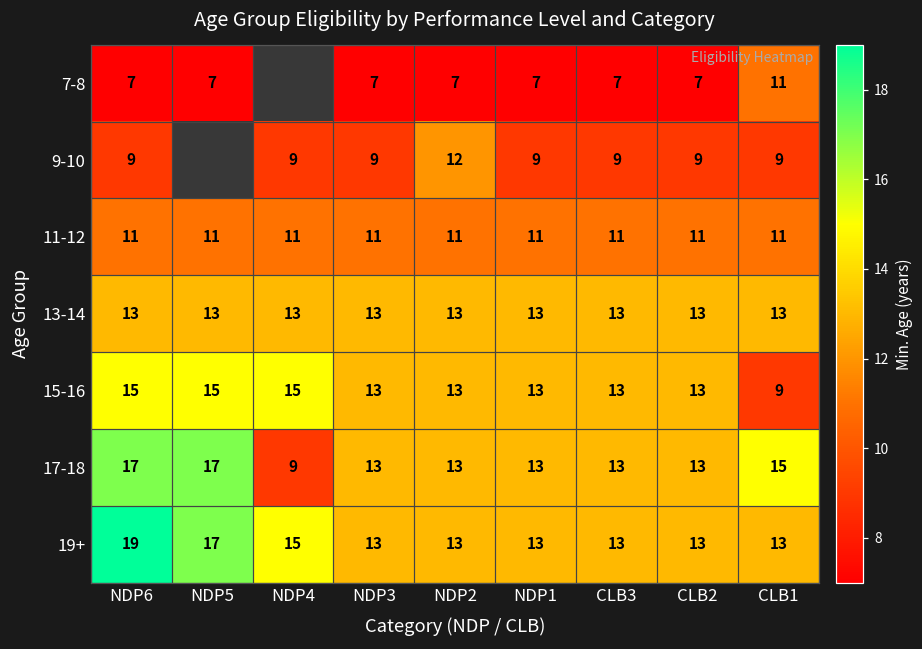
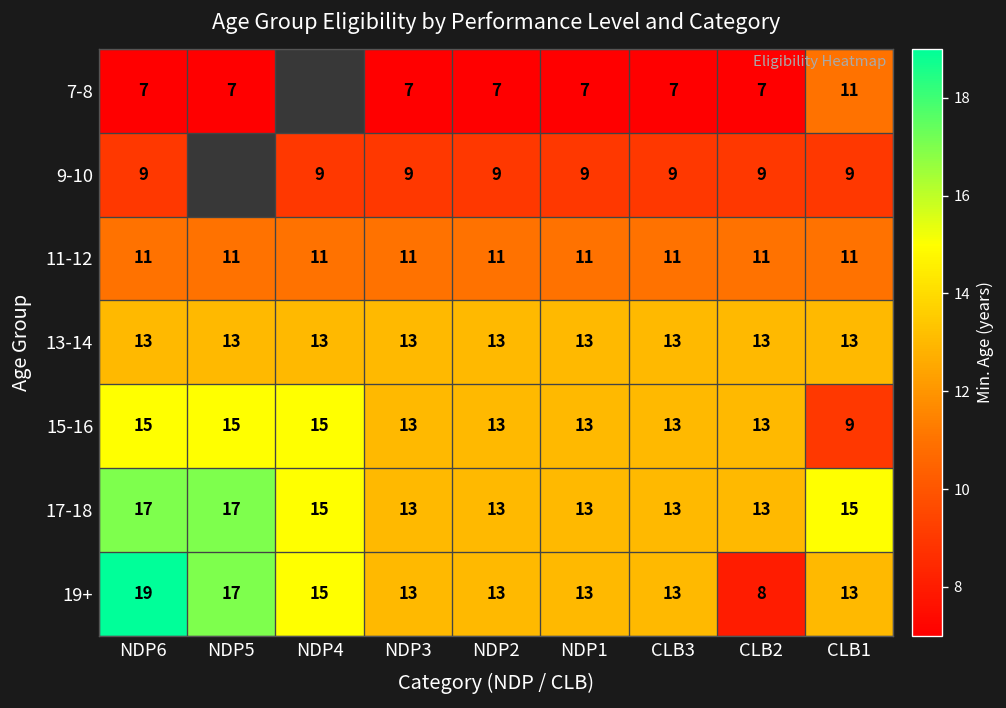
9-10, NDP2: 12 -> 9
17-18, NDP4: 9 -> 15
19+, CLB2: 13 -> 8
